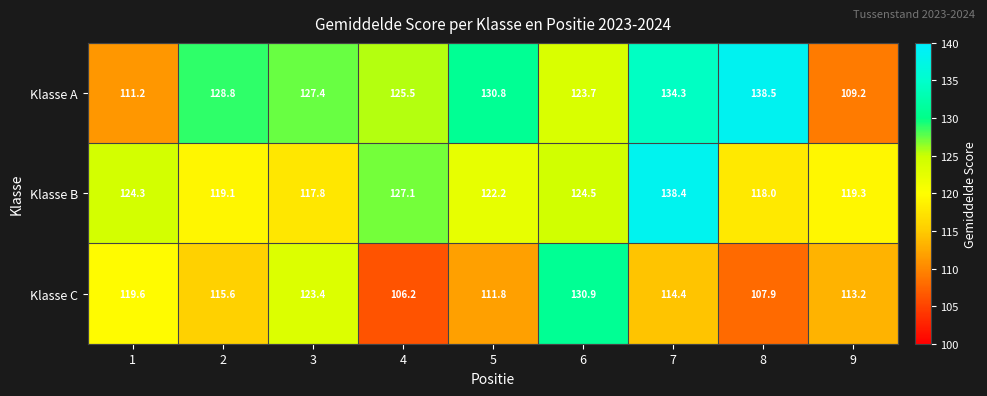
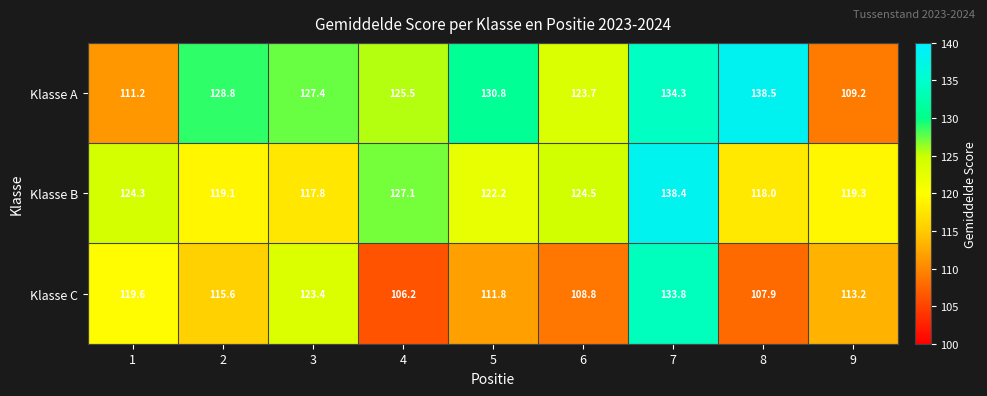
Klasse C, 6: 130.9 -> 108.8
Klasse C, 7: 114.4 -> 133.8
